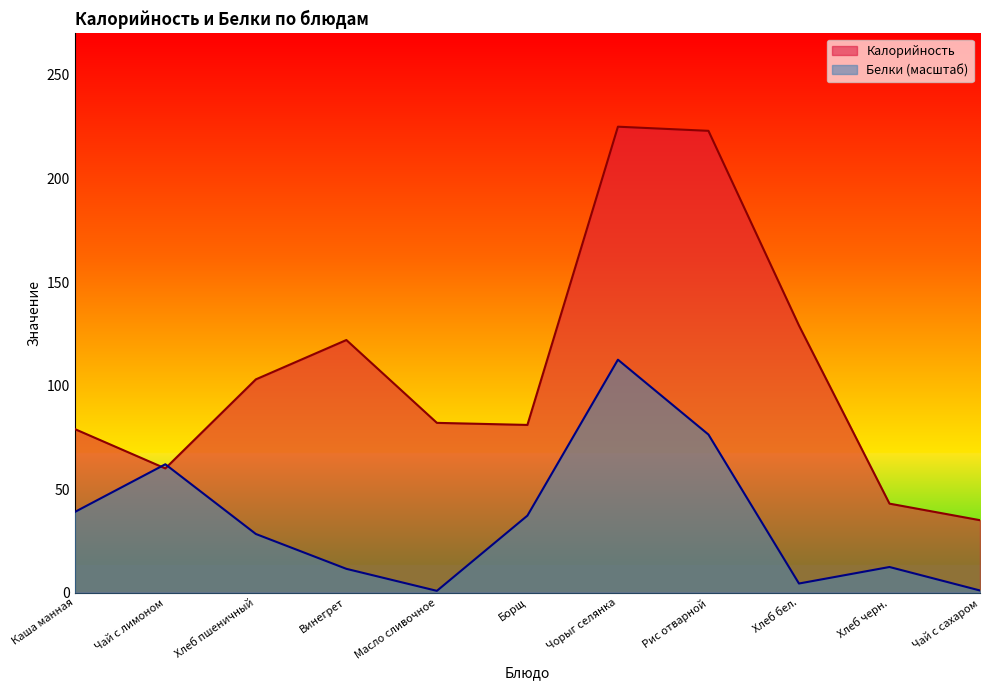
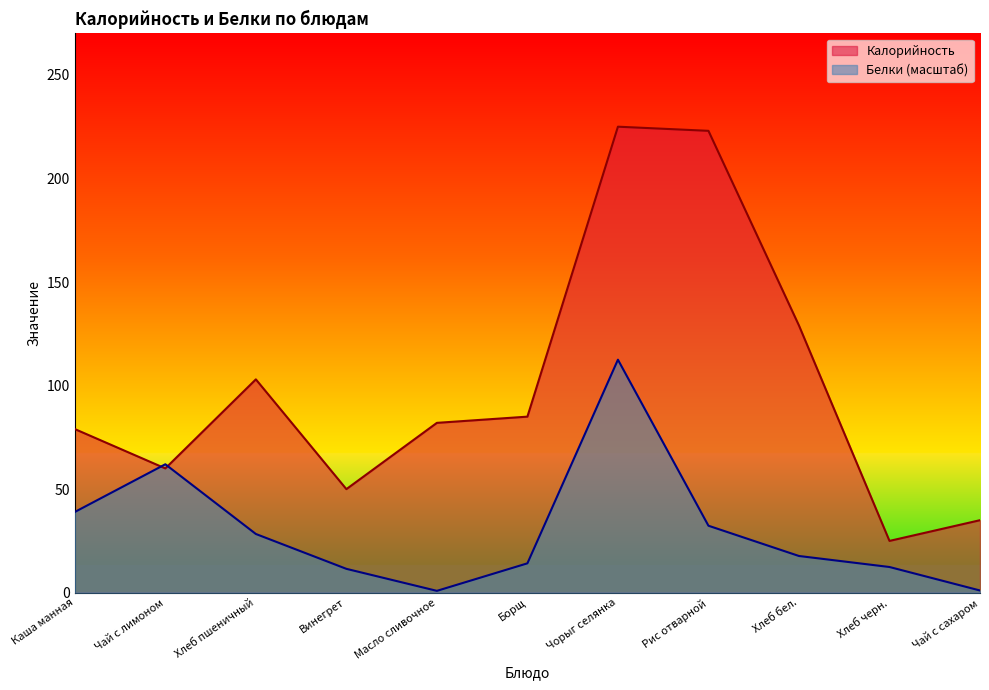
Калорийность, Винегрет: 122 -> 50
Калорийность, Борщ: 81 -> 85
Белки (масштаб), Борщ: 37 -> 14
Белки (масштаб), Рис отварной: 76 -> 32
Белки (масштаб), Хлеб бел.: 4 -> 18
Калорийность, Хлеб черн.: 43 -> 25
